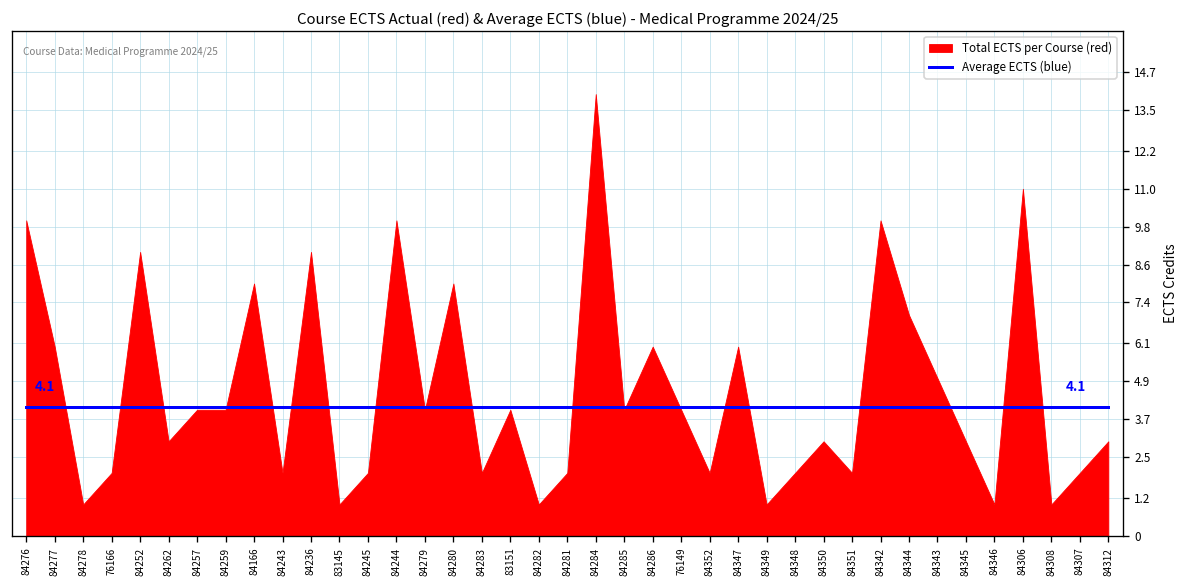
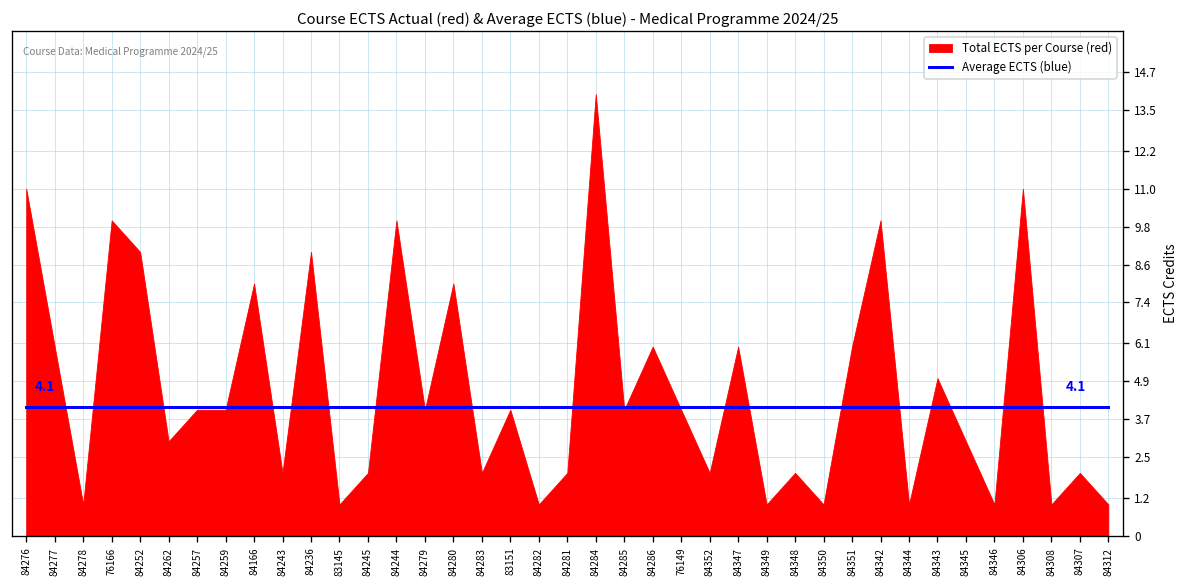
Total ECTS per Course (red), 84276: 10 -> 11
Total ECTS per Course (red), 76166: 2 -> 10
Total ECTS per Course (red), 84350: 3 -> 1
Total ECTS per Course (red), 84351: 2 -> 6
Total ECTS per Course (red), 84344: 7 -> 1
Total ECTS per Course (red), 84312: 3 -> 1
